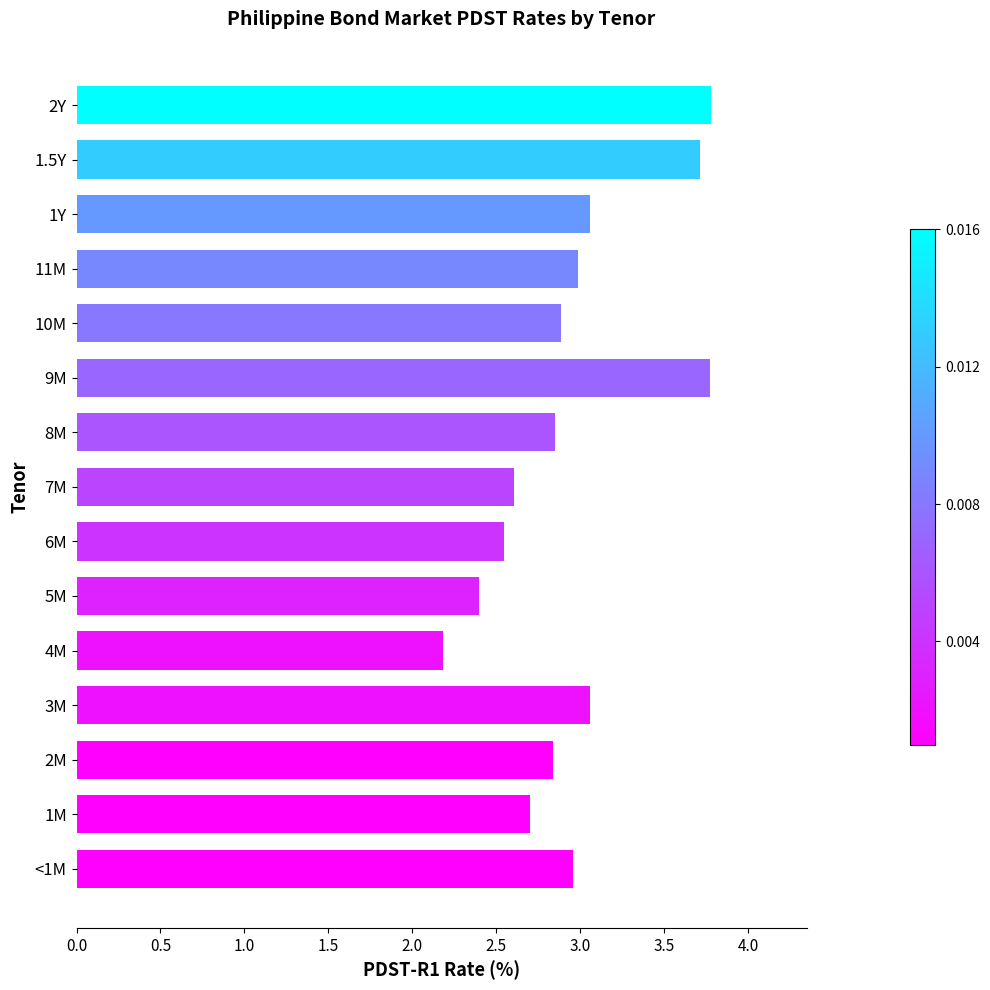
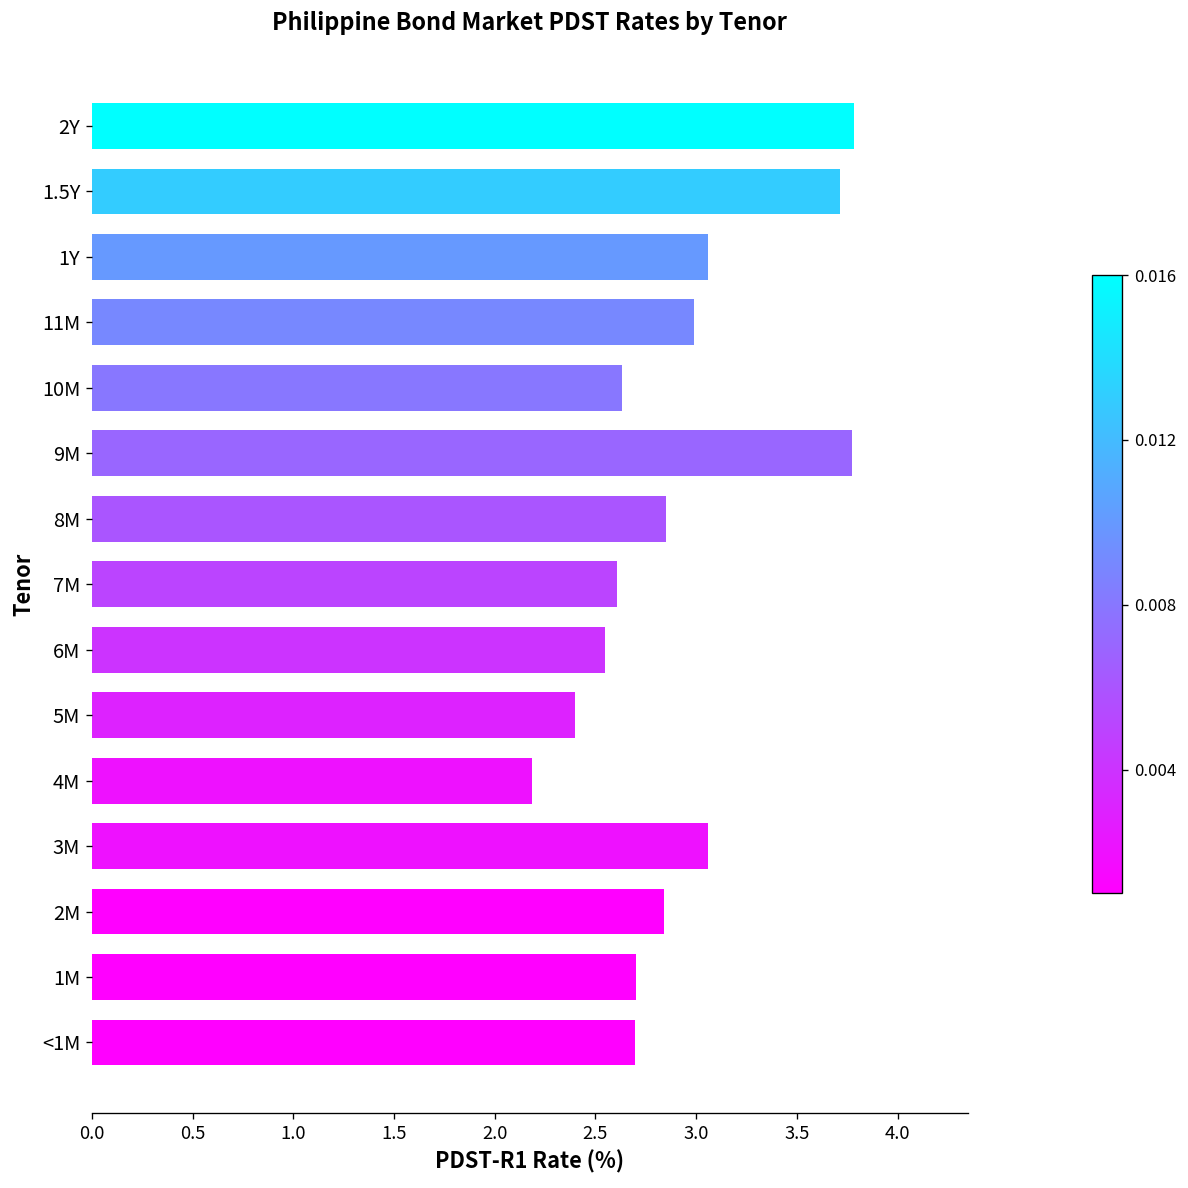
10M: 2.88 -> 2.63
<1M: 2.95 -> 2.69
